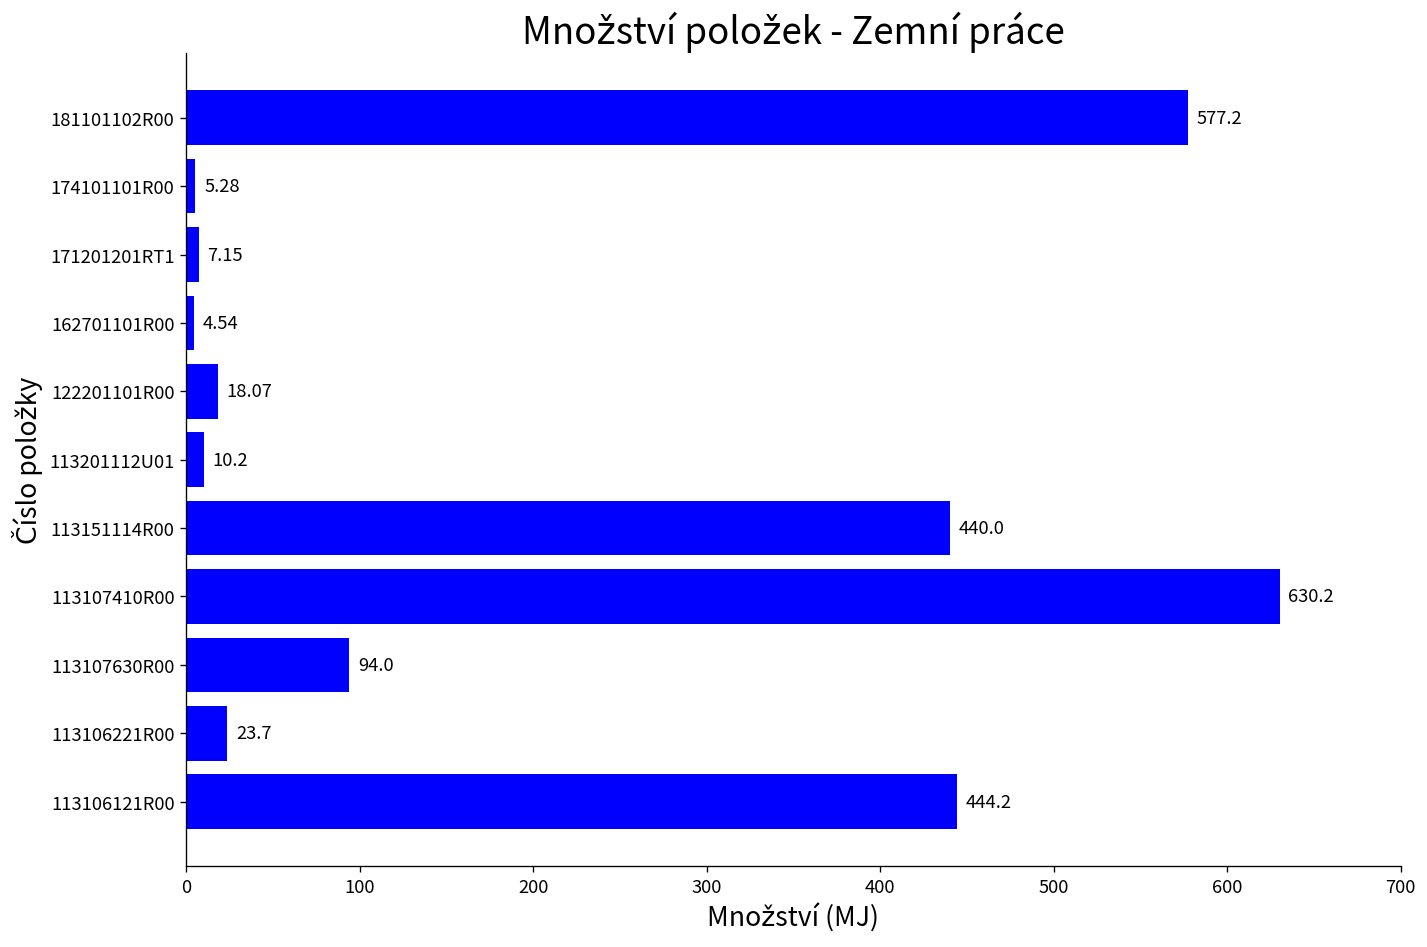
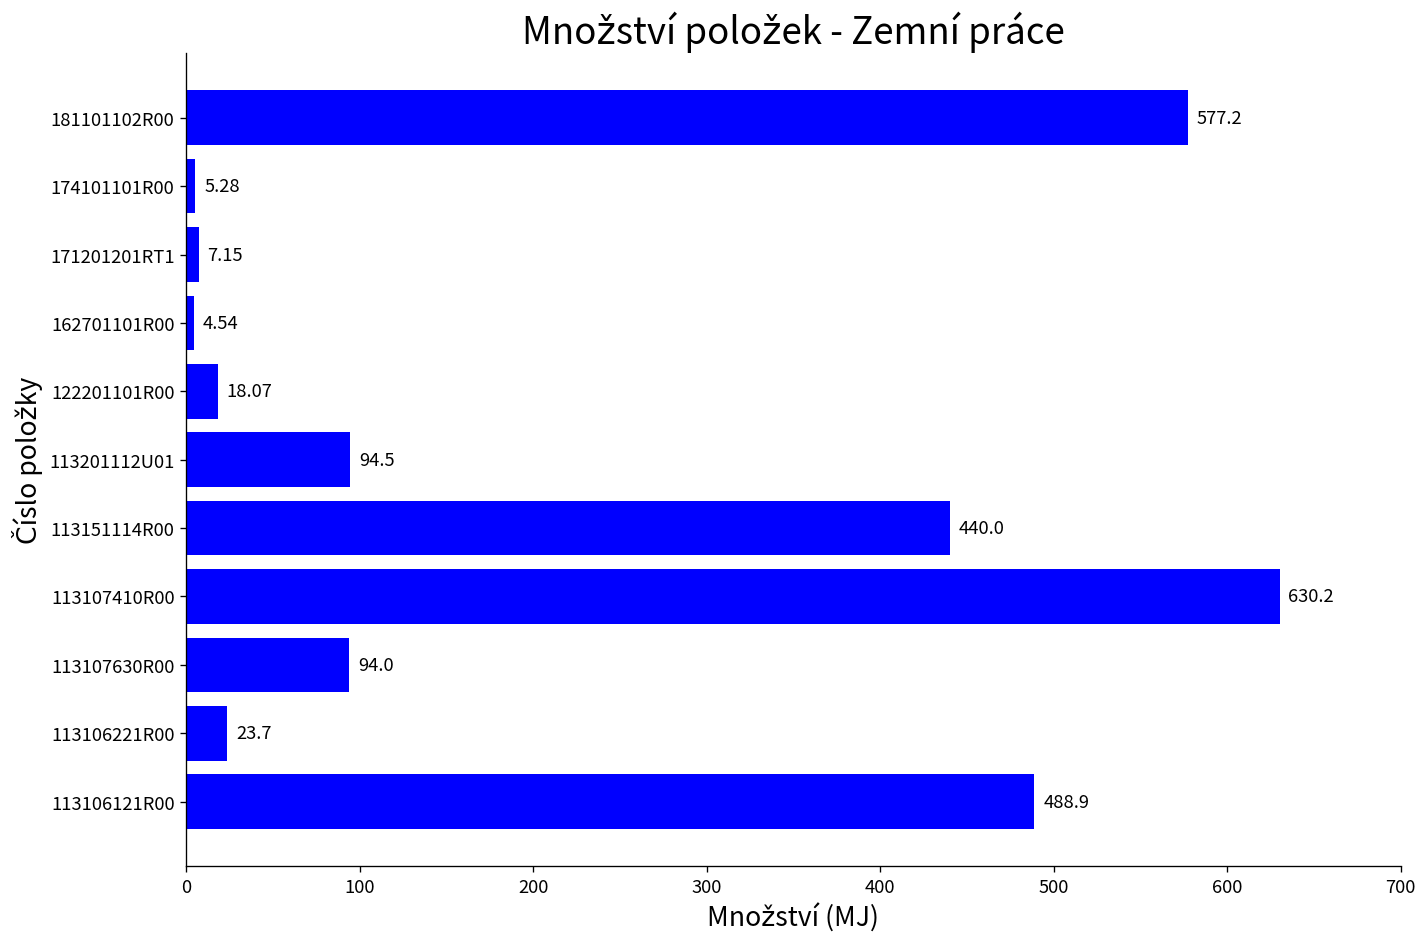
113201112U01: 10.2 -> 94.5
113106121R00: 444.2 -> 488.9
